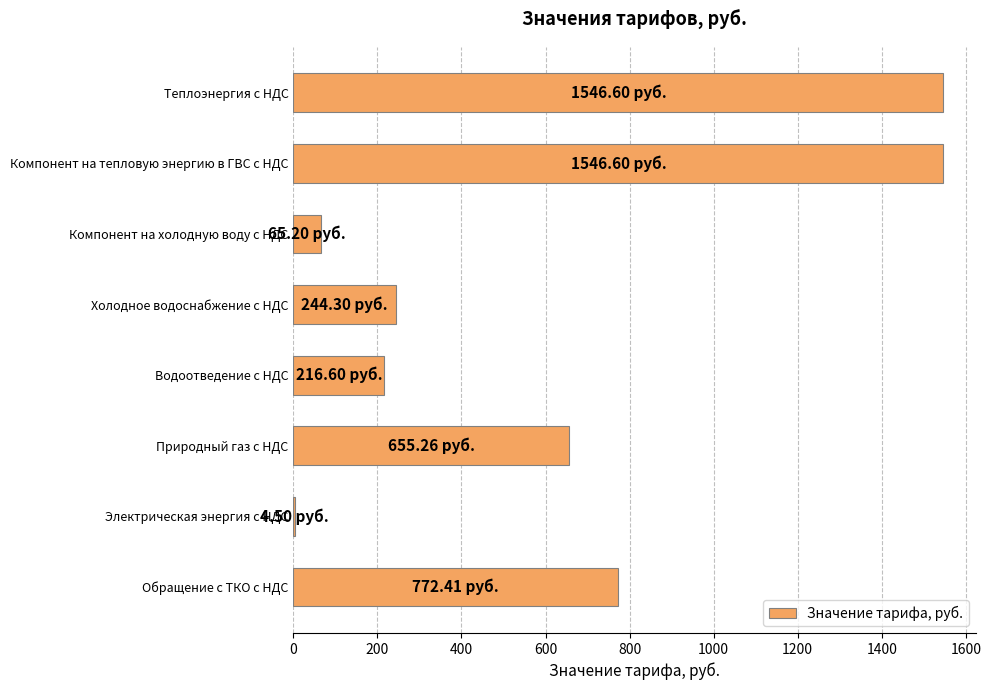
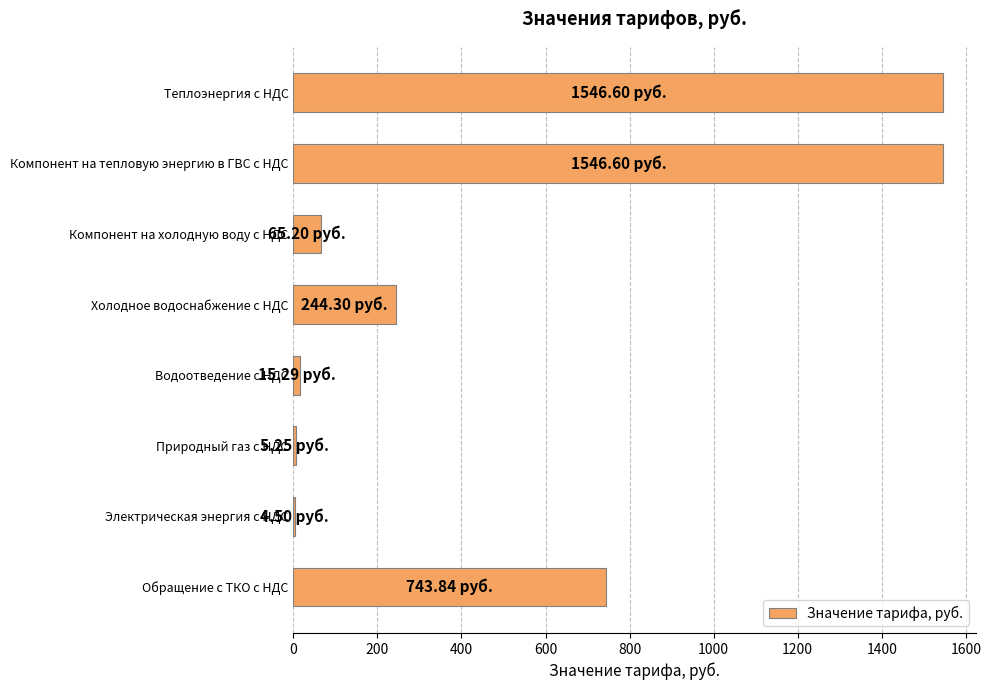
Водоотведение с НДС: 216.60 -> 15.29
Природный газ с НДС: 655.26 -> 5.25
Обращение с ТКО с НДС: 772.41 -> 743.84
